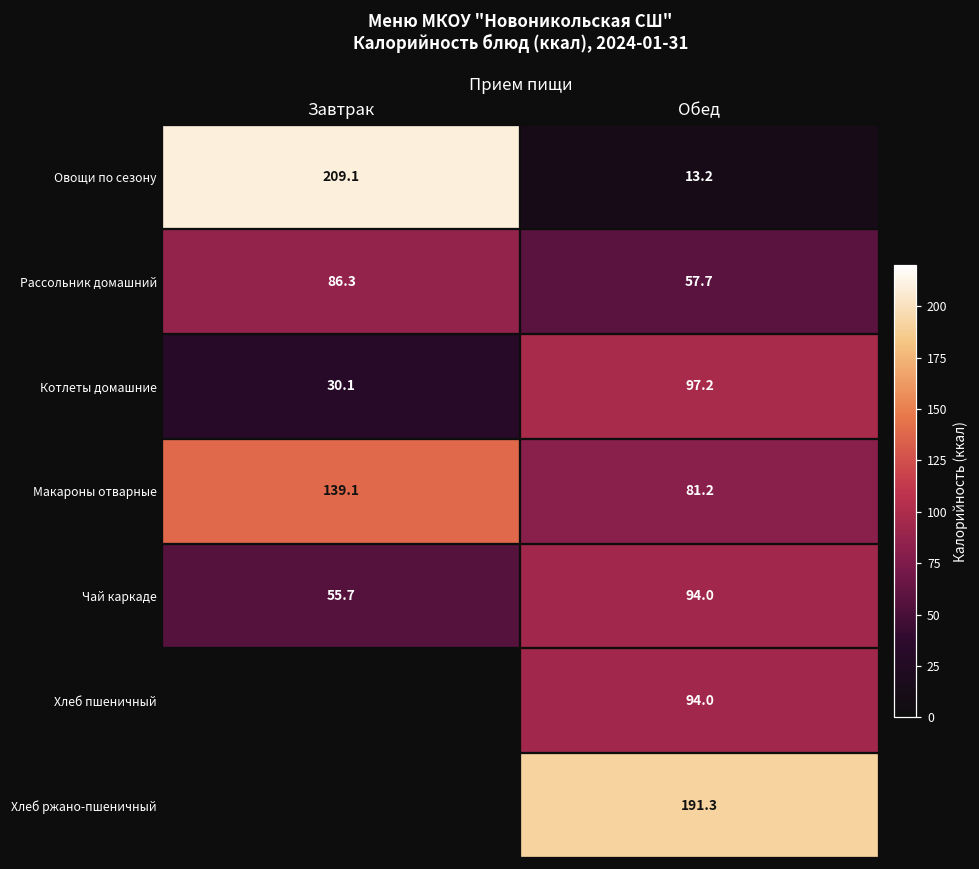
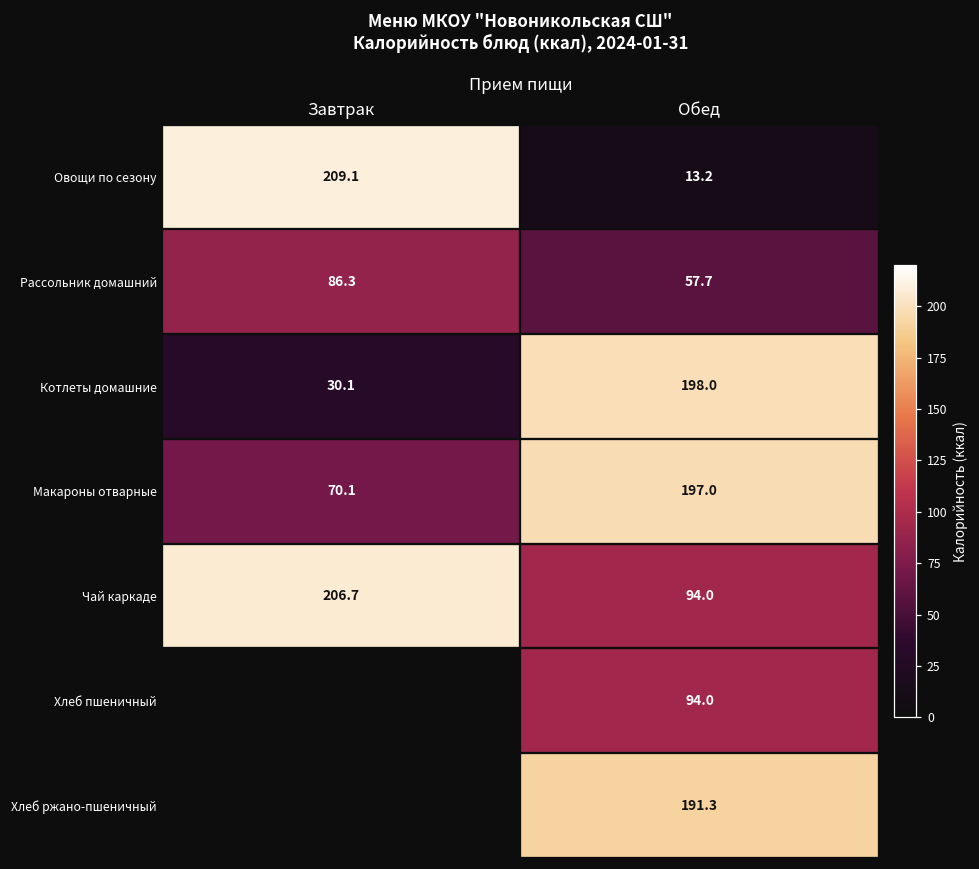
Котлеты домашние, Обед: 97.2 -> 198.0
Макароны отварные, Завтрак: 139.1 -> 70.1
Макароны отварные, Обед: 81.2 -> 197.0
Чай каркаде, Завтрак: 55.7 -> 206.7
